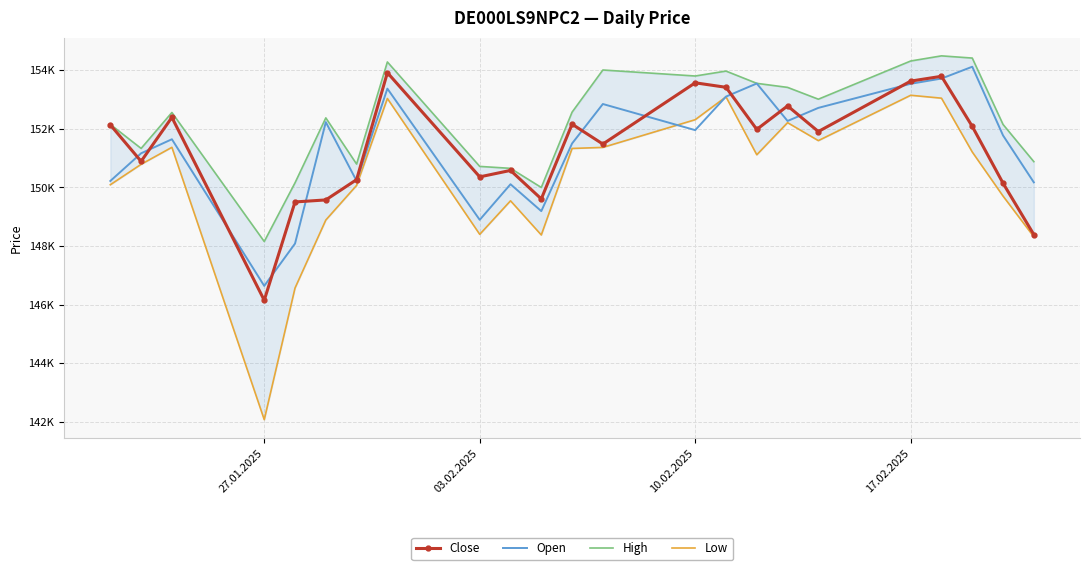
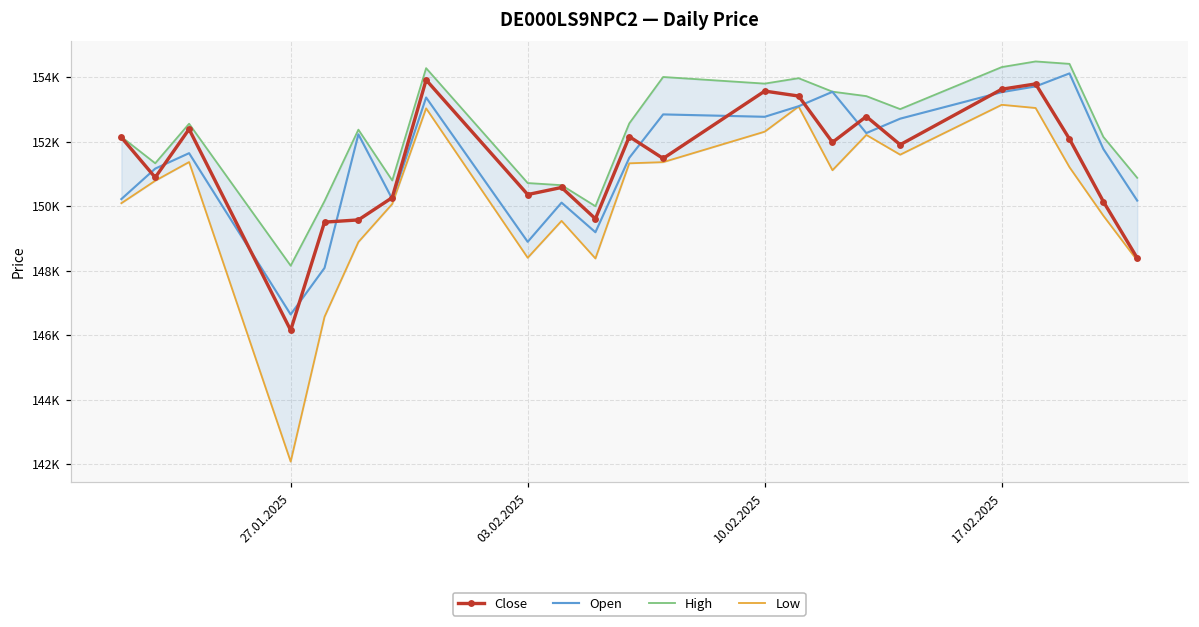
Open, 10.02.2025: 152000 -> 152800
